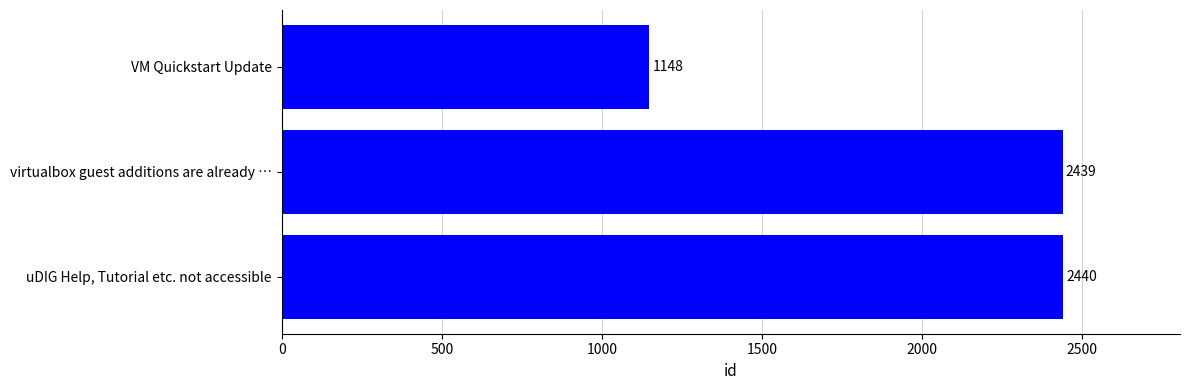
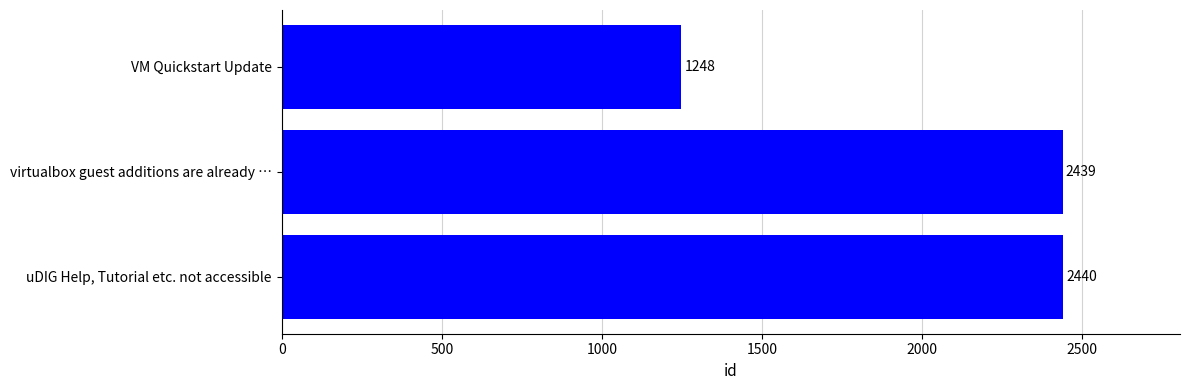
VM Quickstart Update: 1148 -> 1248
